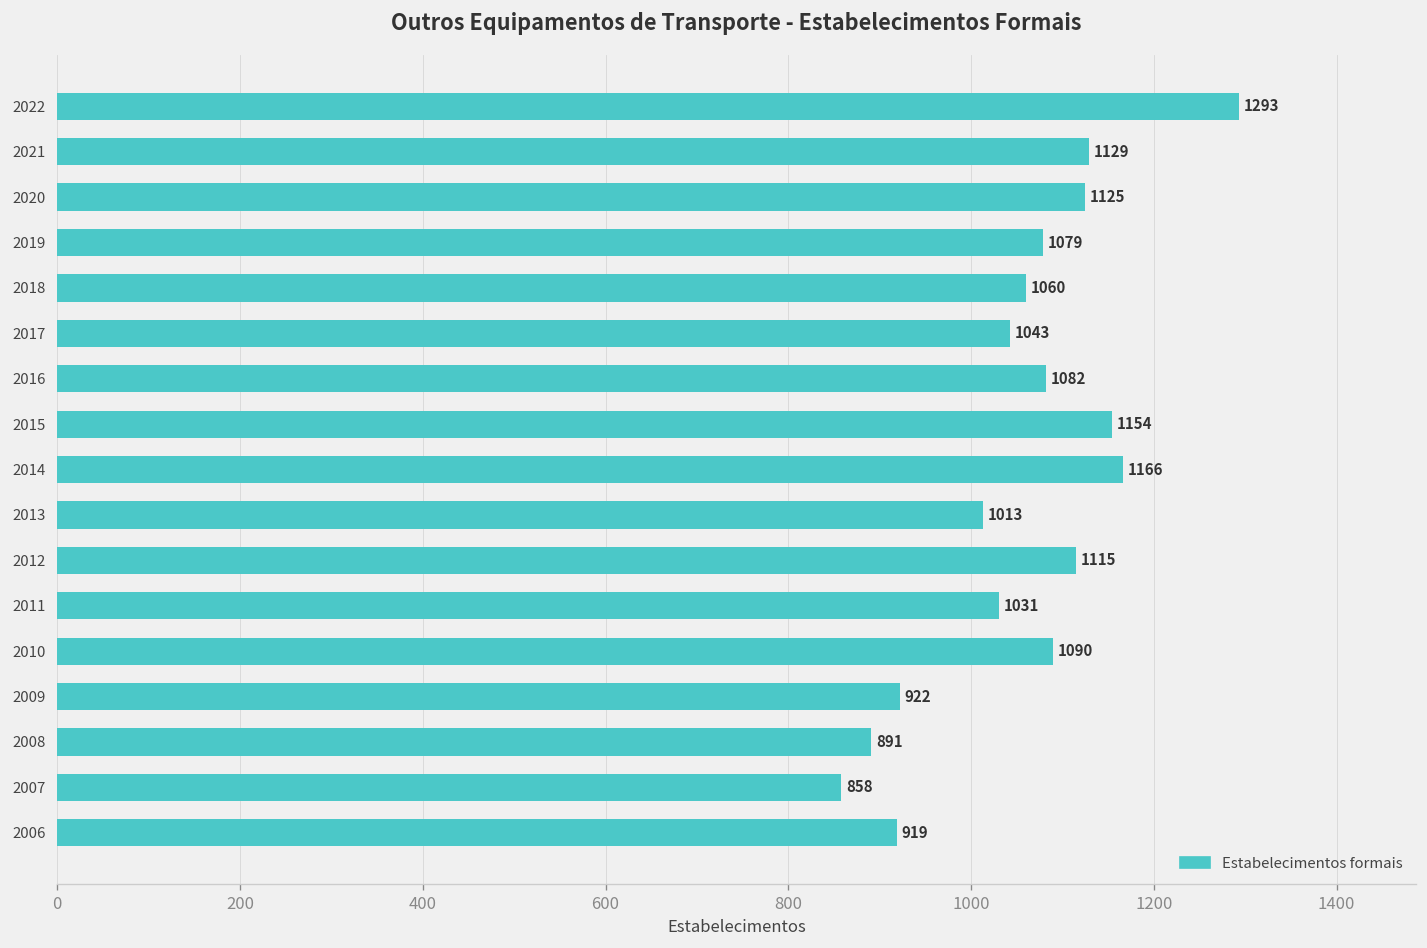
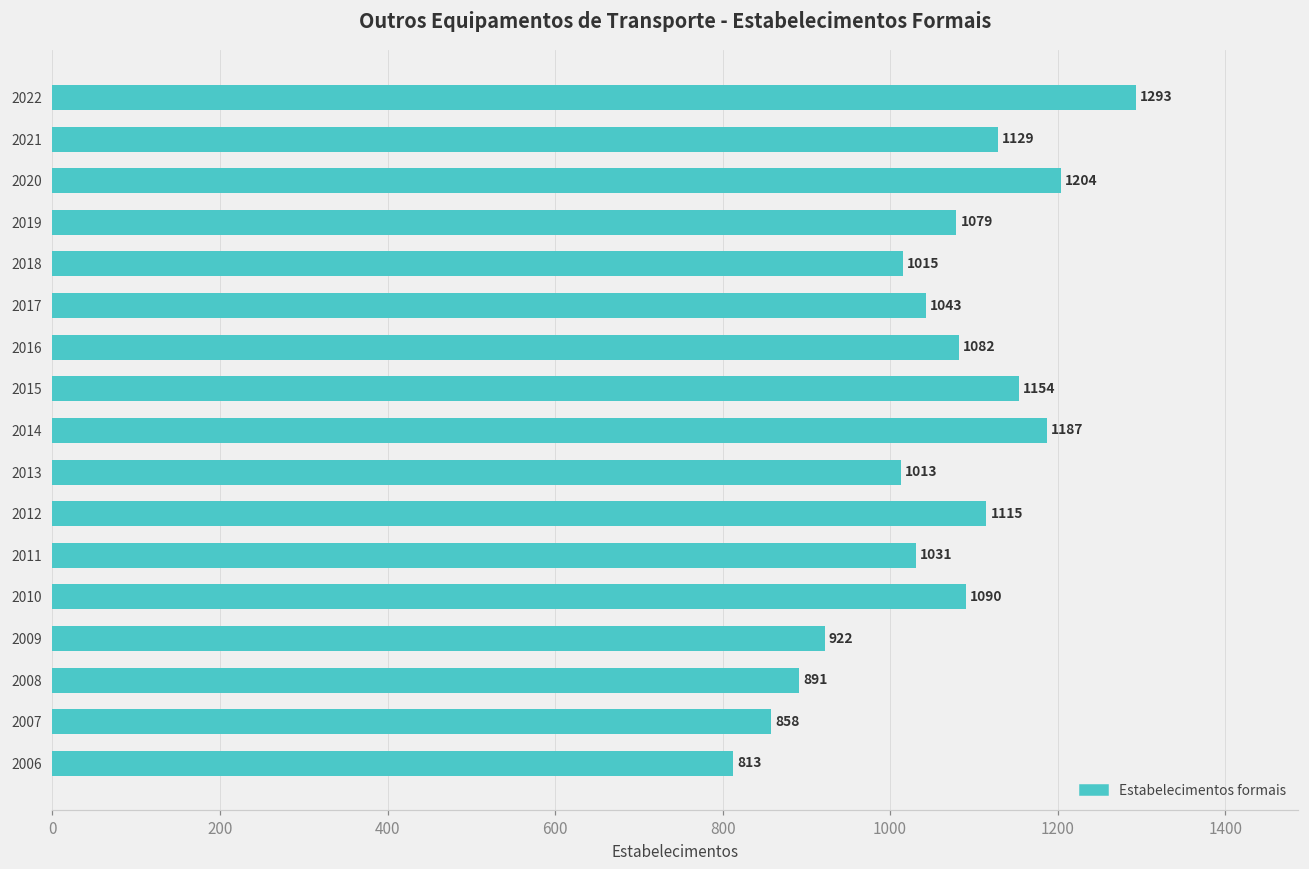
2020: 1125 -> 1204
2018: 1060 -> 1015
2014: 1166 -> 1187
2006: 919 -> 813
